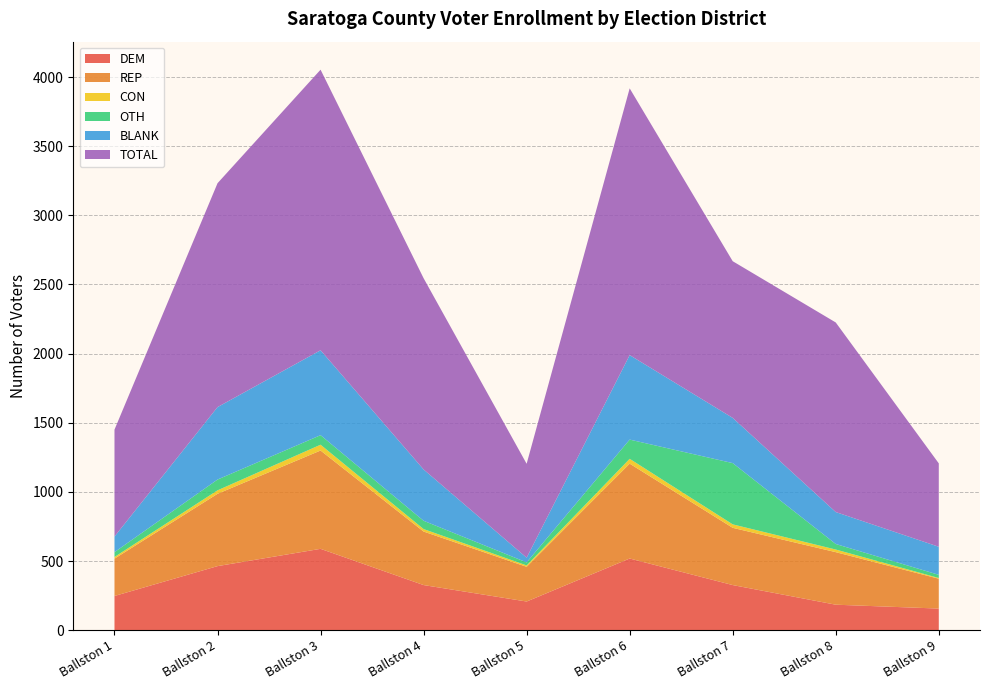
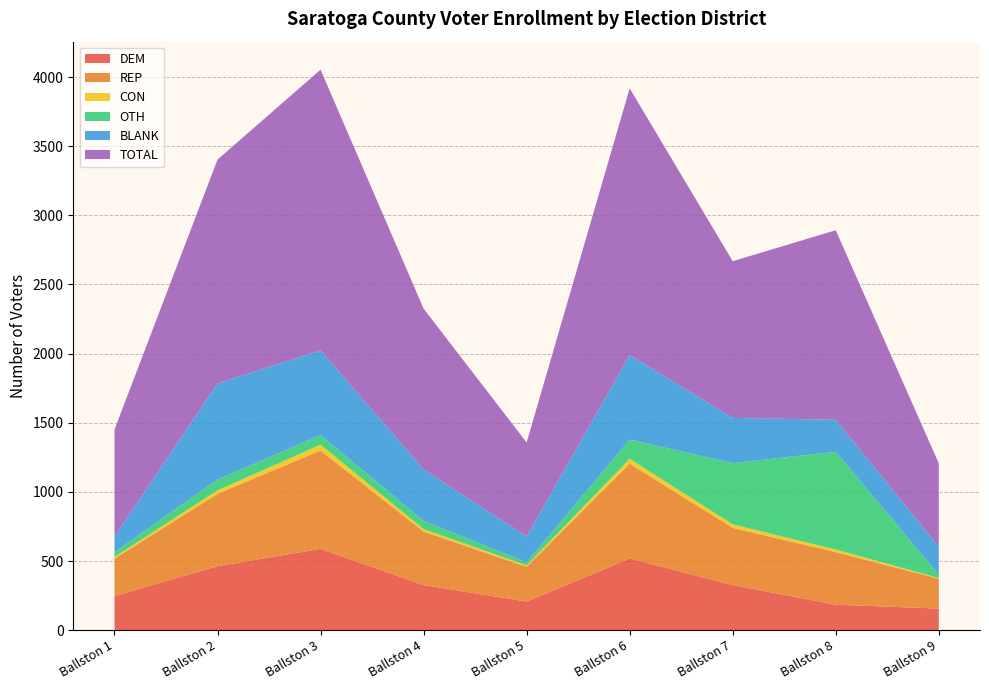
BLANK, Ballston 2: 520 -> 700
TOTAL, Ballston 4: 1380 -> 1160
BLANK, Ballston 5: 30 -> 190
OTH, Ballston 8: 40 -> 710
